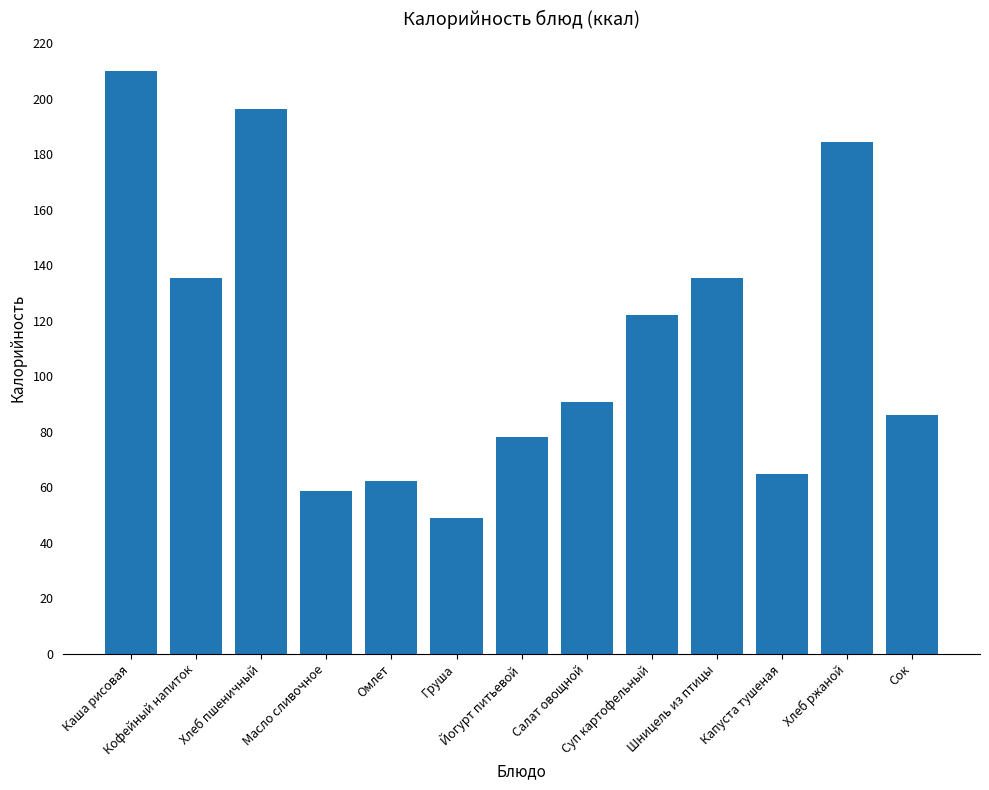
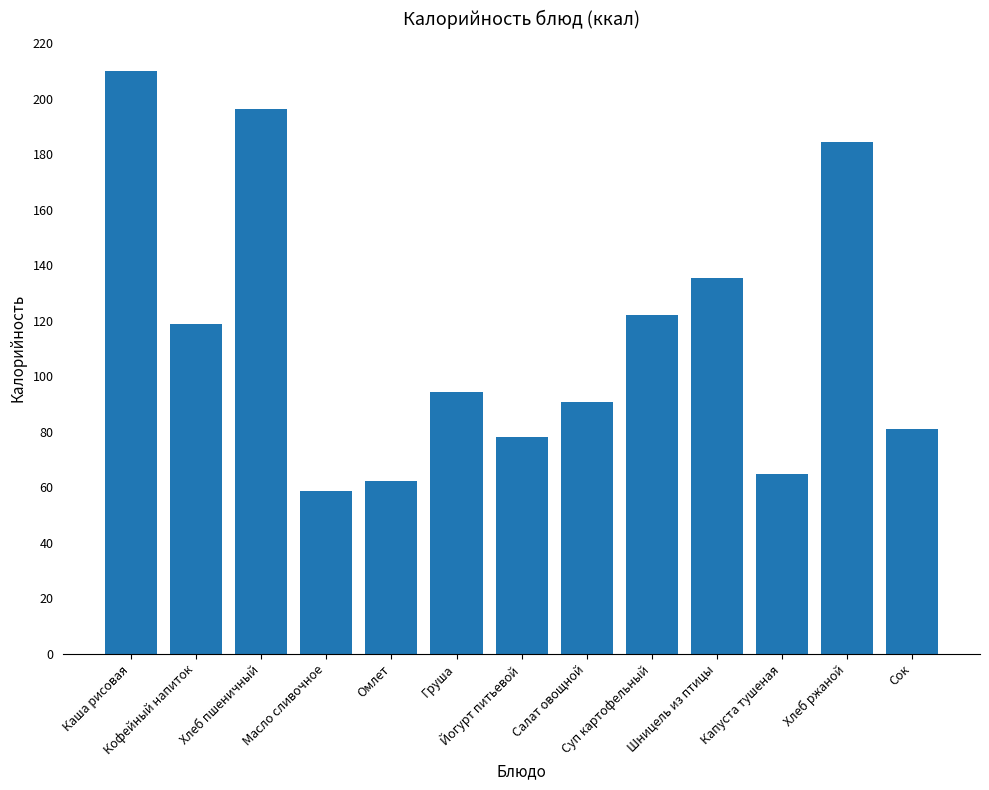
Кофейный напиток: 135 -> 119
Груша: 49 -> 94
Сок: 86 -> 81
